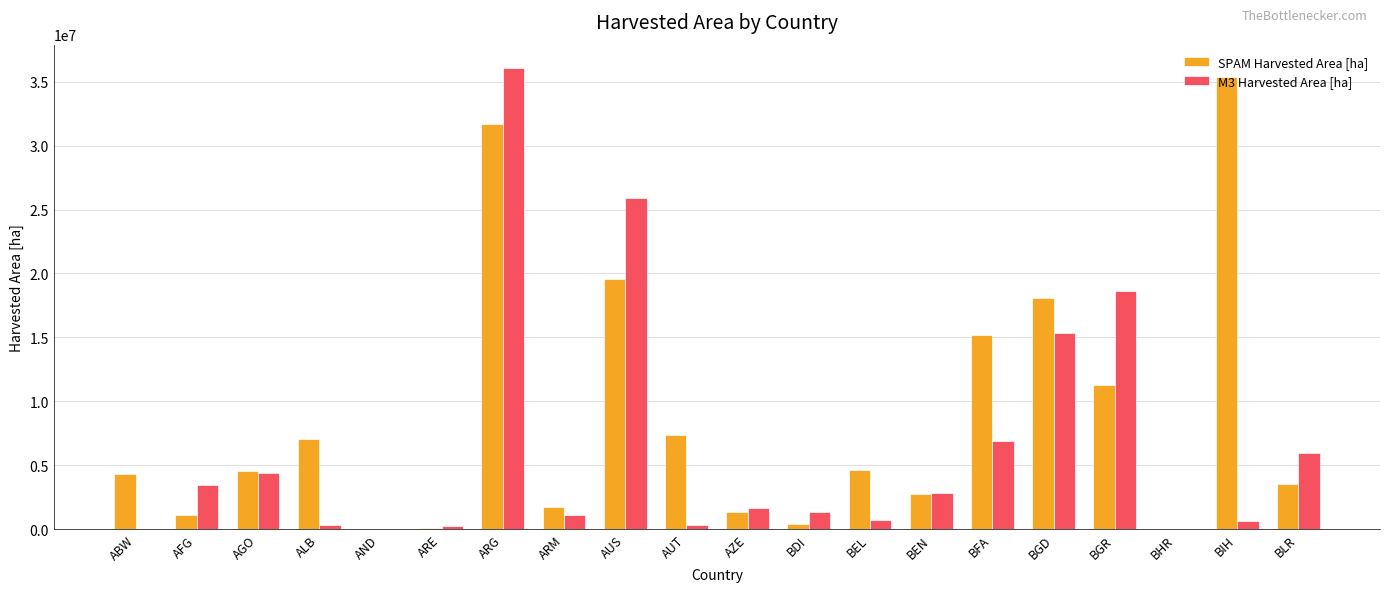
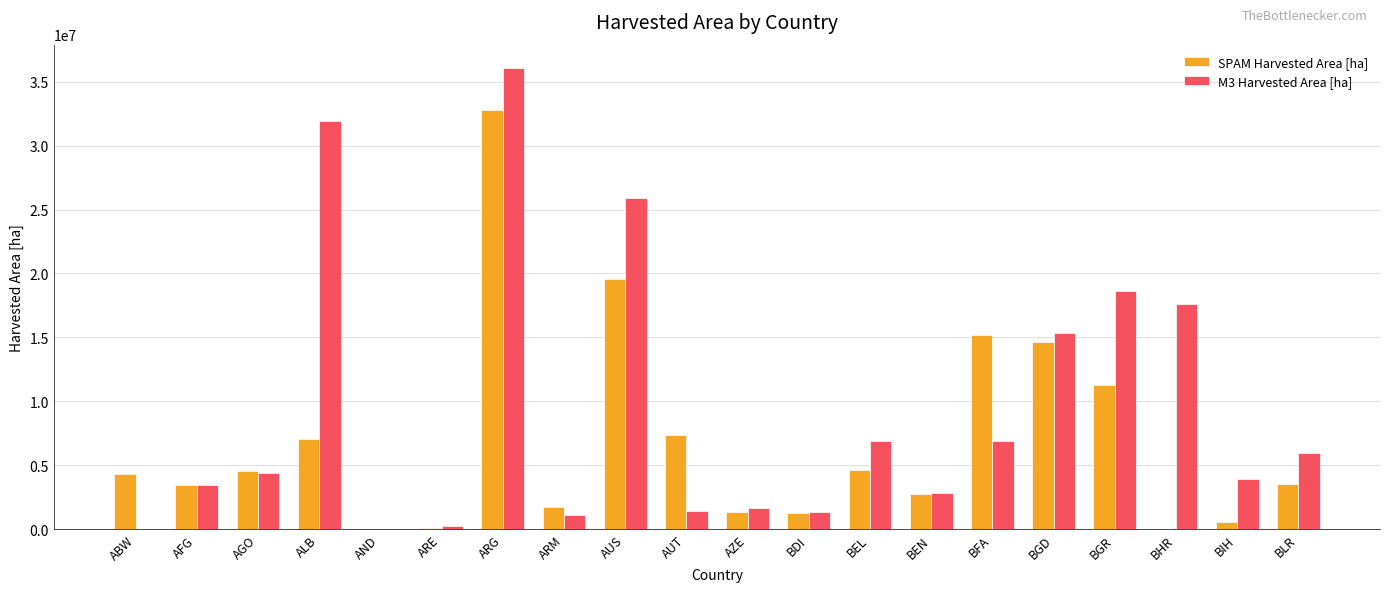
SPAM Harvested Area [ha], AFG: 1100000 -> 3500000
M3 Harvested Area [ha], ALB: 400000 -> 31900000
SPAM Harvested Area [ha], ARG: 31700000 -> 32800000
M3 Harvested Area [ha], AUT: 400000 -> 1400000
SPAM Harvested Area [ha], BDI: 400000 -> 1300000
M3 Harvested Area [ha], BEL: 700000 -> 6900000
SPAM Harvested Area [ha], BGD: 18100000 -> 14600000
M3 Harvested Area [ha], BHR: 0 -> 17600000
SPAM Harvested Area [ha], BIH: 35300000 -> 600000
M3 Harvested Area [ha], BIH: 600000 -> 3900000
